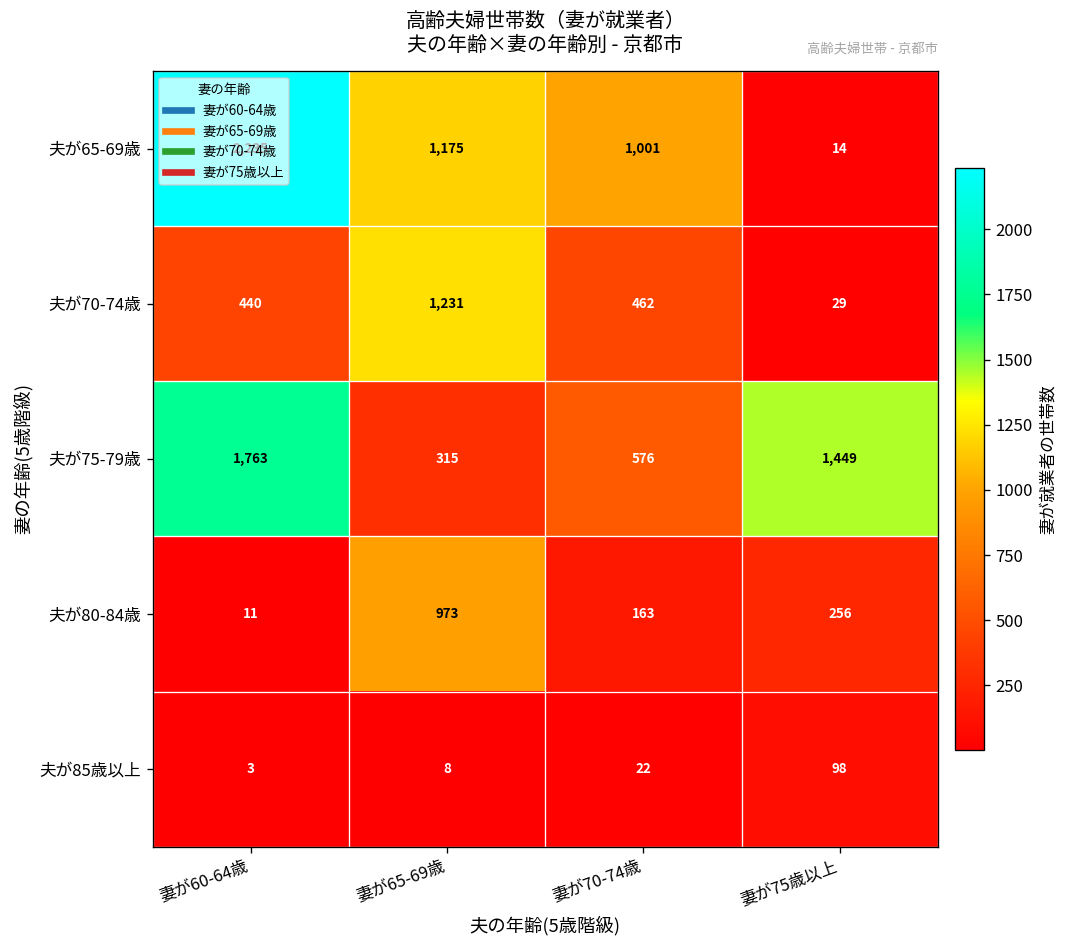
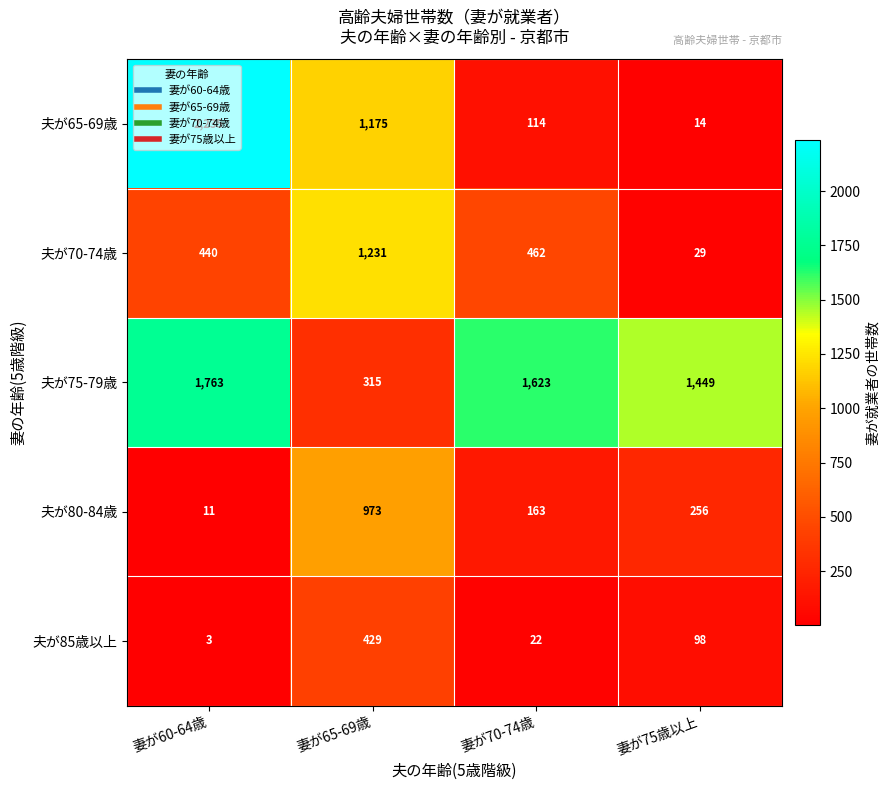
夫が65-69歳, 妻が70-74歳: 1,001 -> 114
夫が75-79歳, 妻が70-74歳: 576 -> 1,623
夫が85歳以上, 妻が65-69歳: 8 -> 429
